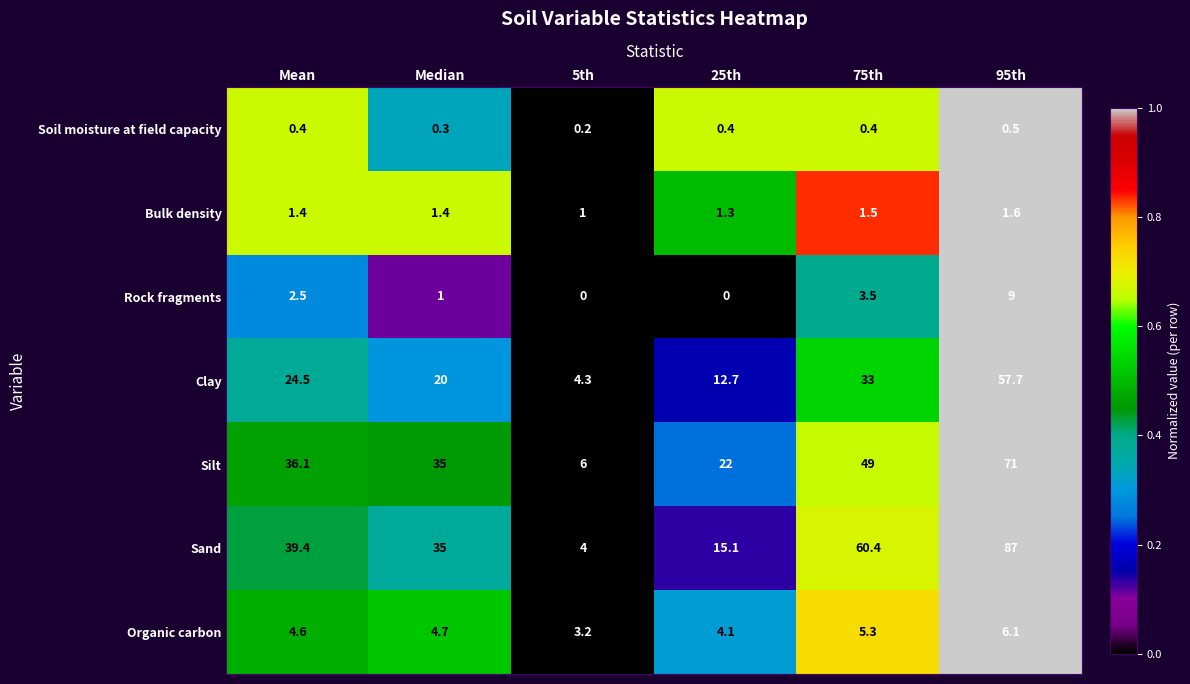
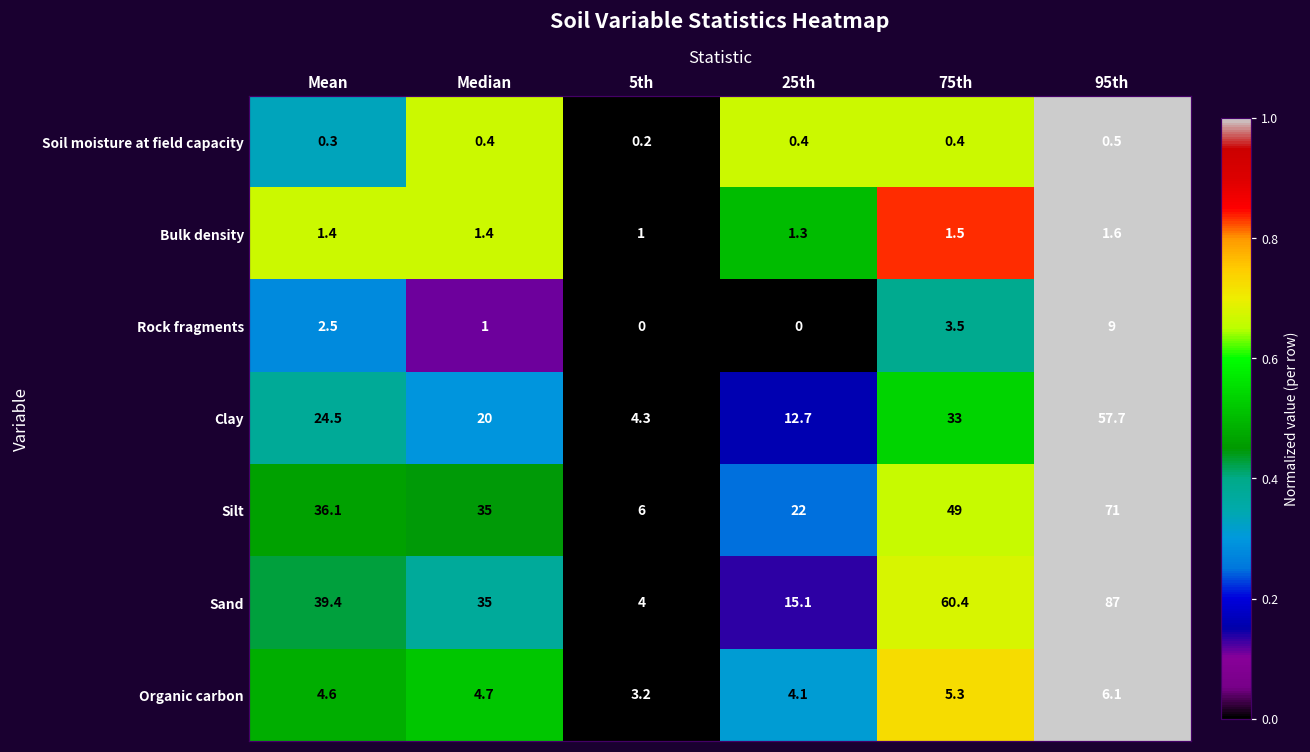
Soil moisture at field capacity, Mean: 0.4 -> 0.3
Soil moisture at field capacity, Median: 0.3 -> 0.4
